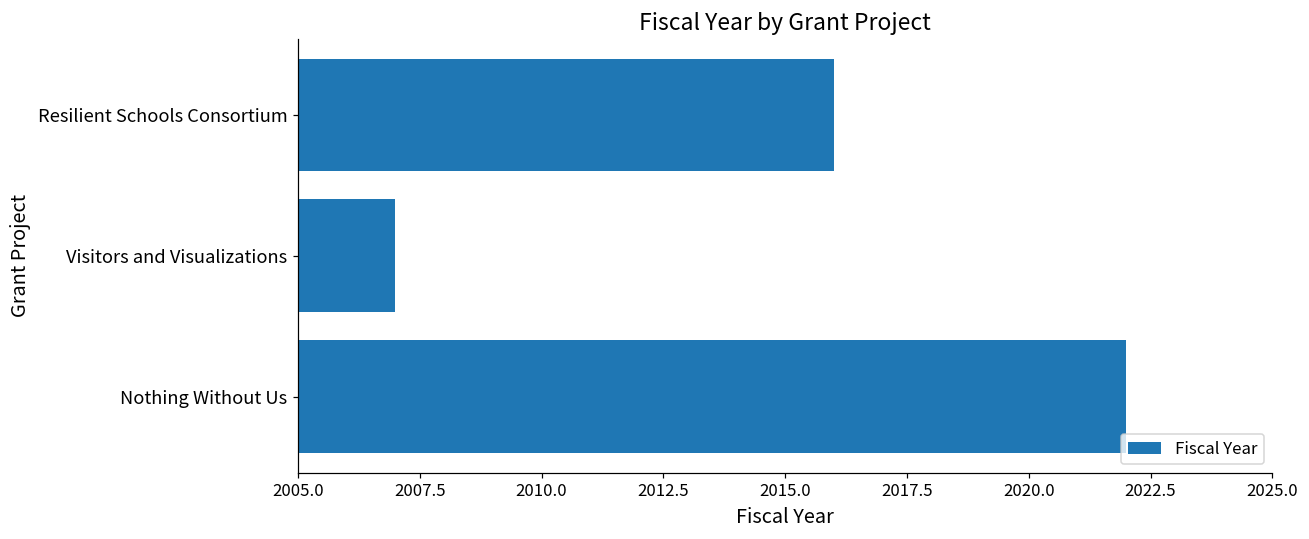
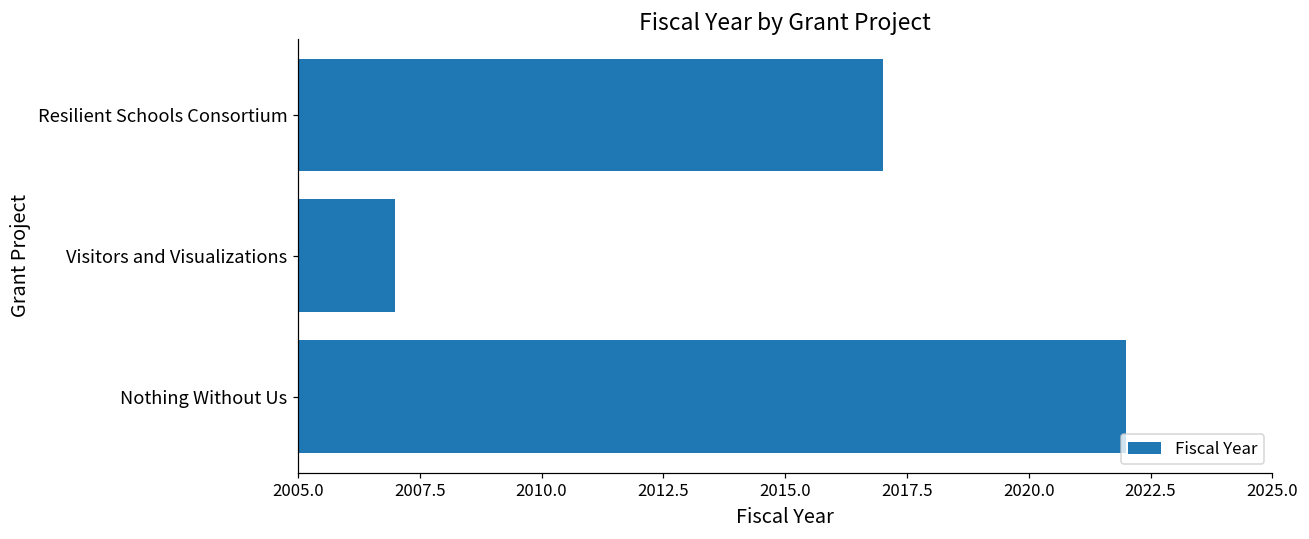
Resilient Schools Consortium: 2016 -> 2017
